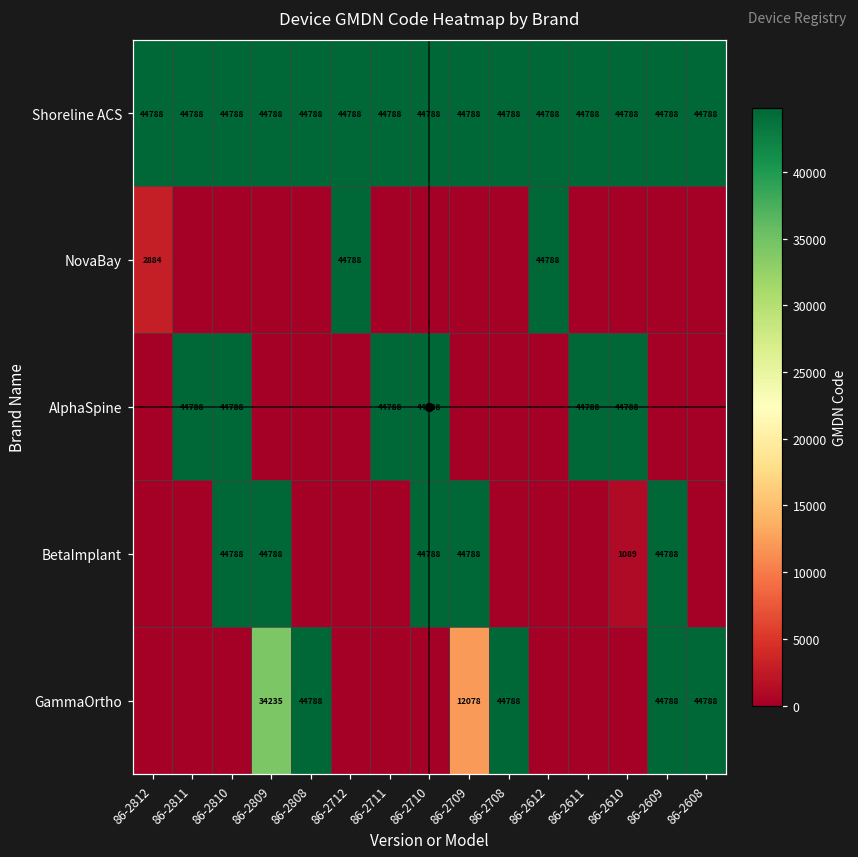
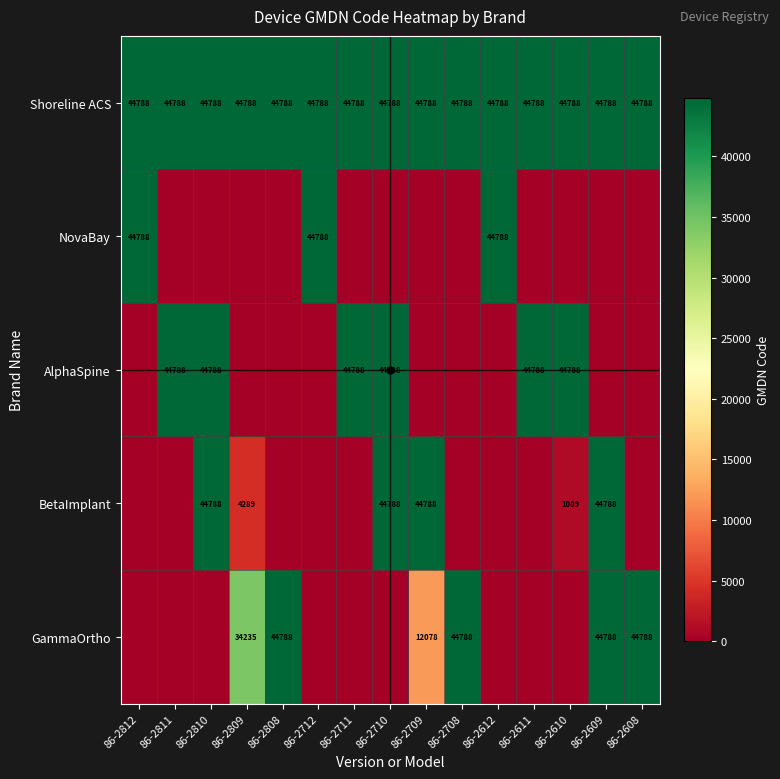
NovaBay, 86-2812: 2884 -> 44788
BetaImplant, 86-2809: 44788 -> 4289
